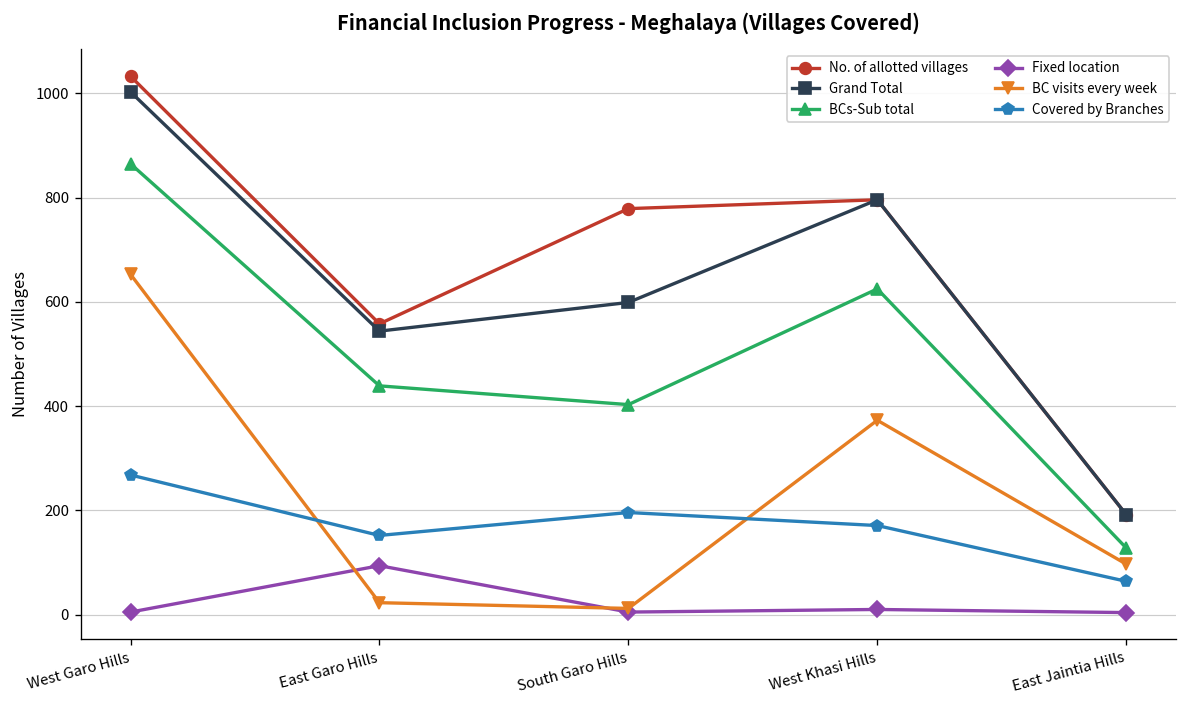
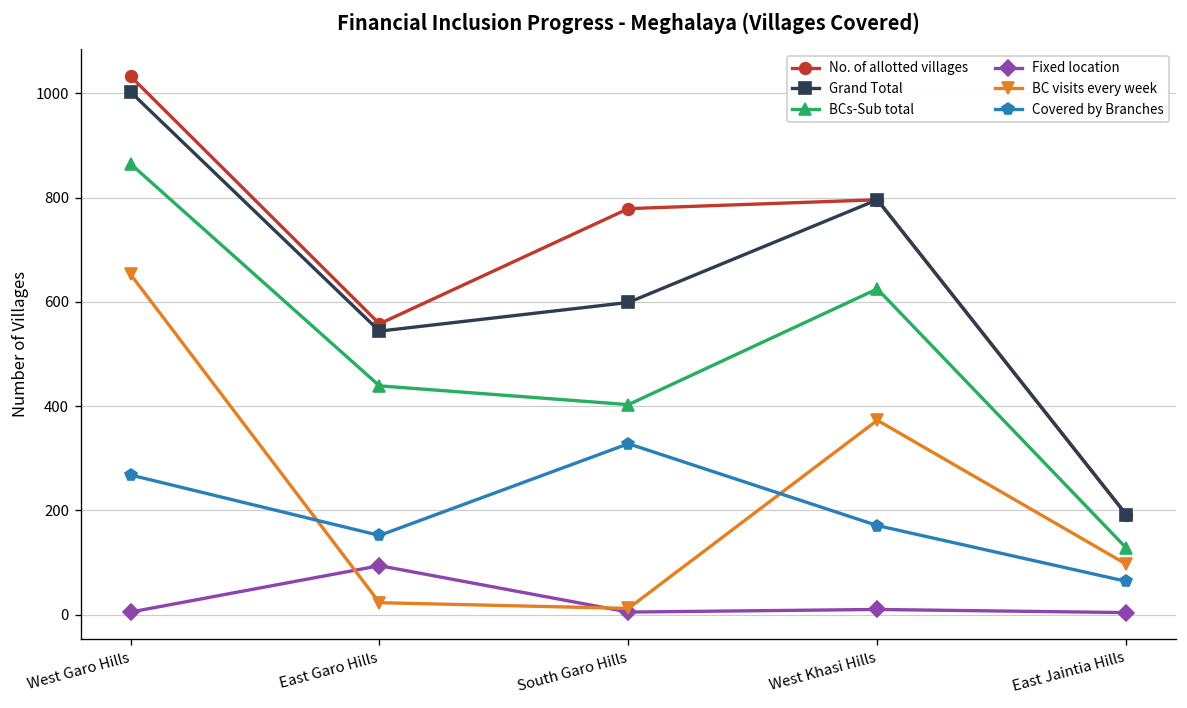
Covered by Branches, South Garo Hills: 200 -> 330
